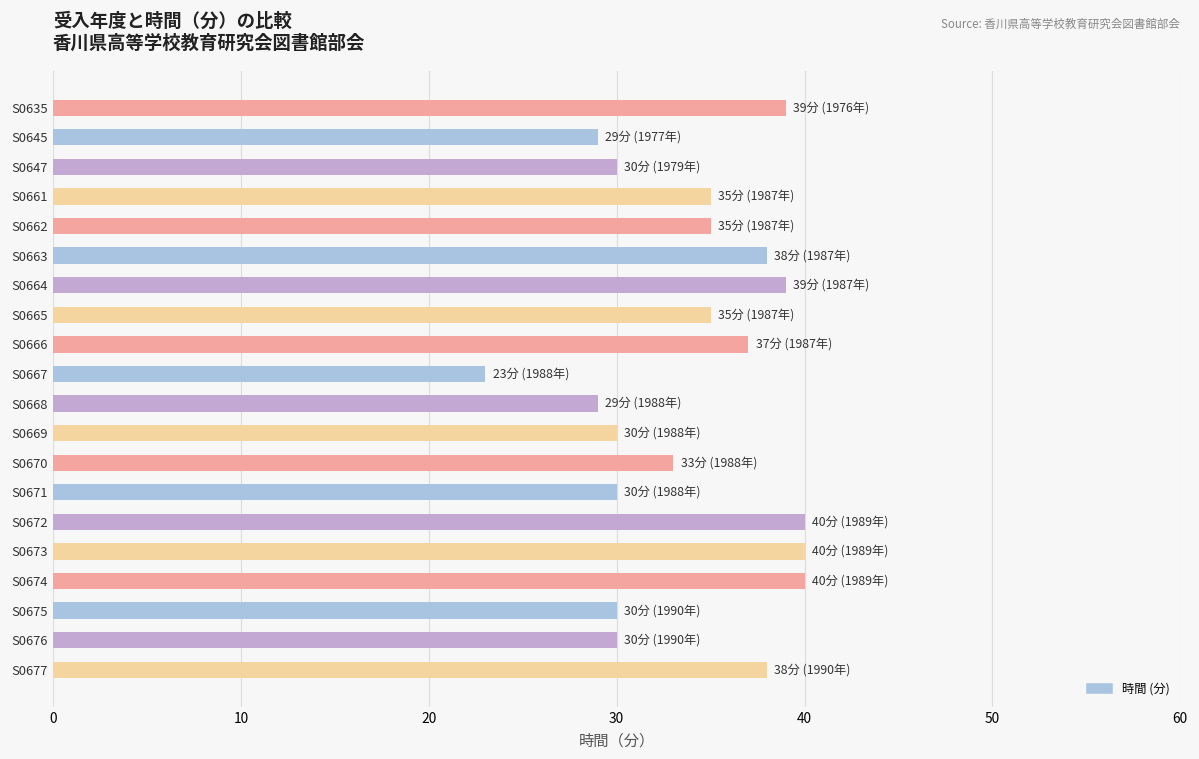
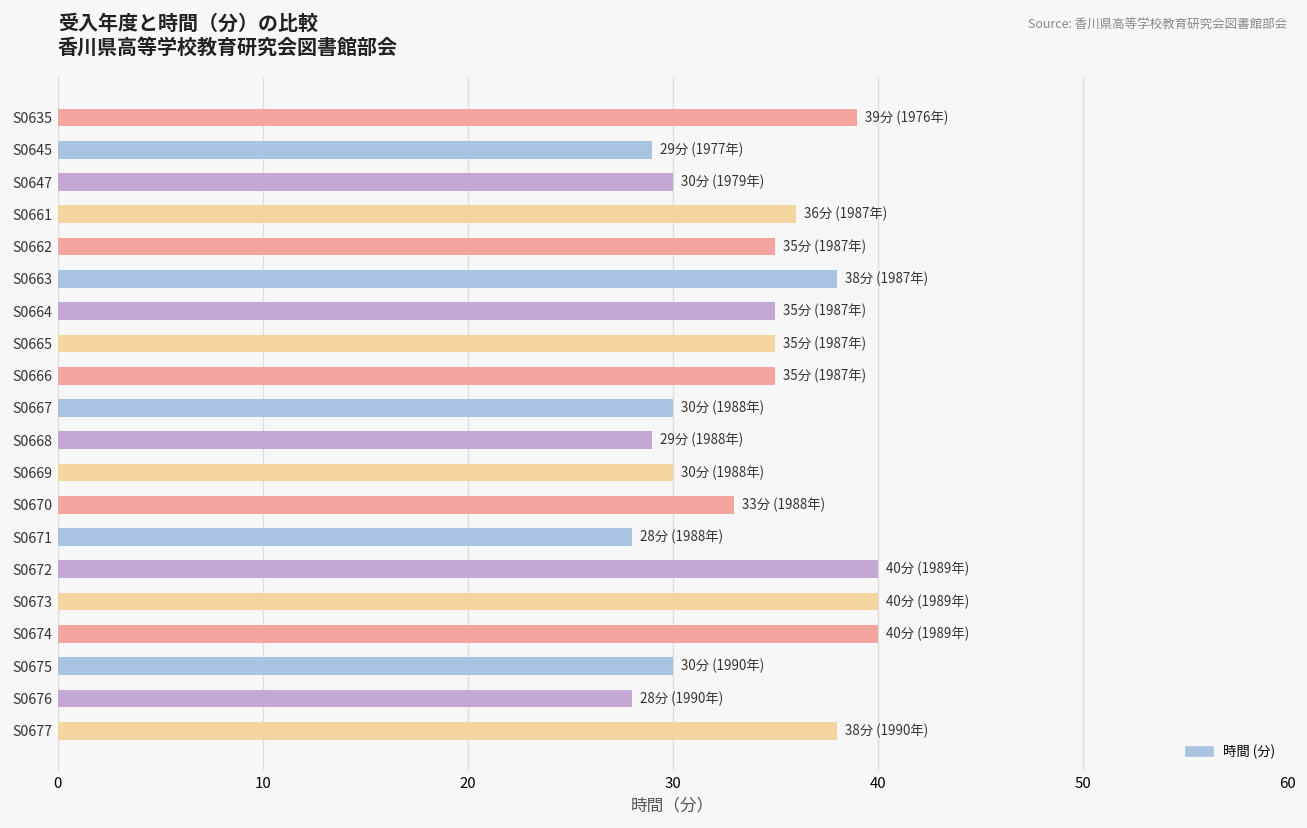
S0661: 35分 -> 36分
S0664: 39分 -> 35分
S0666: 37分 -> 35分
S0667: 23分 -> 30分
S0671: 30分 -> 28分
S0676: 30分 -> 28分
